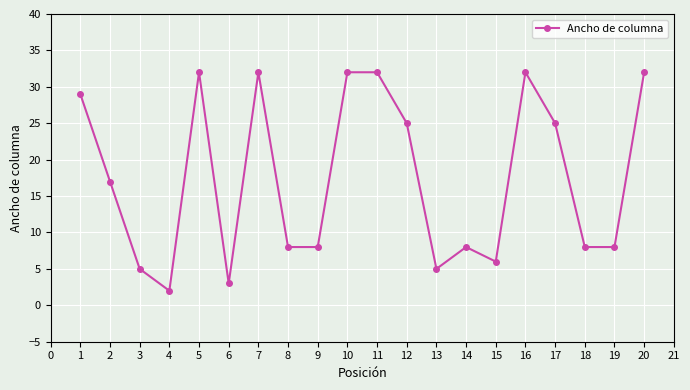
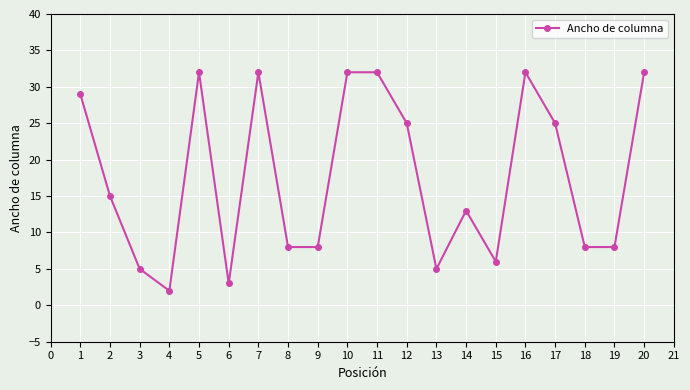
2: 17 -> 15
14: 8 -> 13
